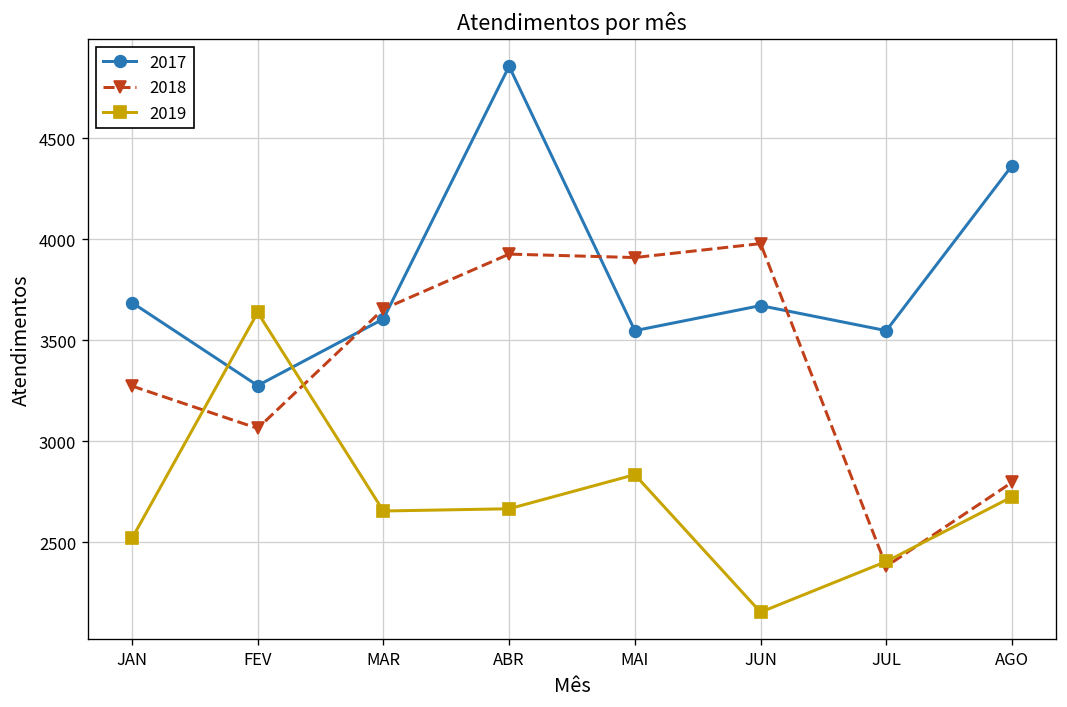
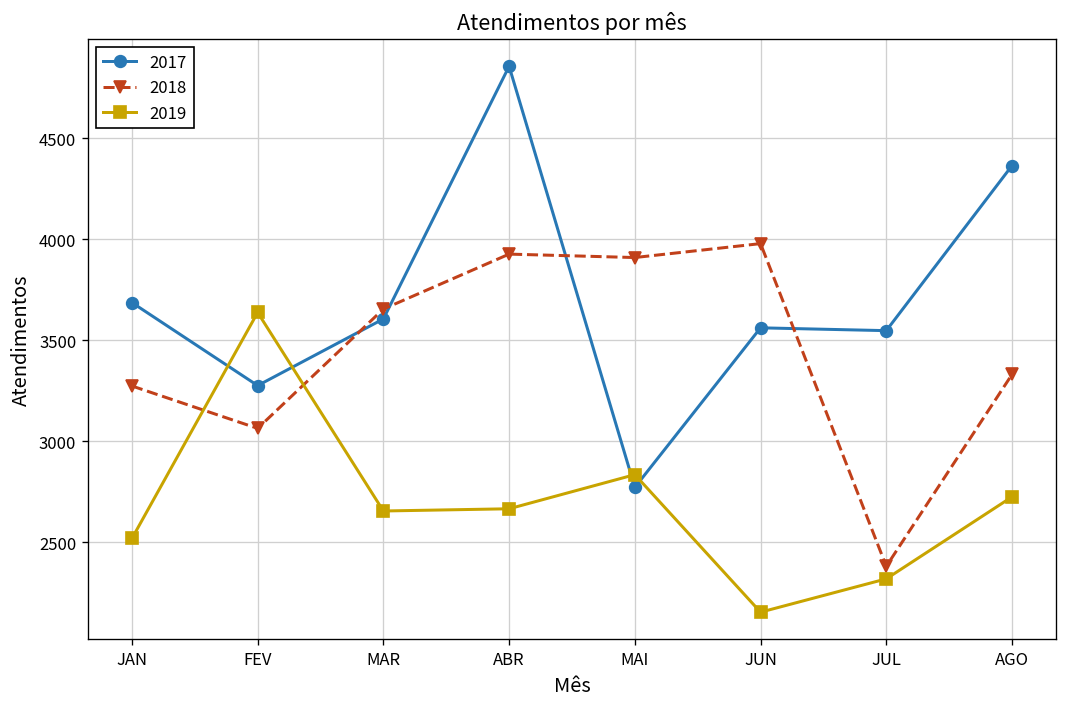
2017, MAI: 3550 -> 2770
2017, JUN: 3670 -> 3560
2019, JUL: 2410 -> 2320
2018, AGO: 2800 -> 3330
